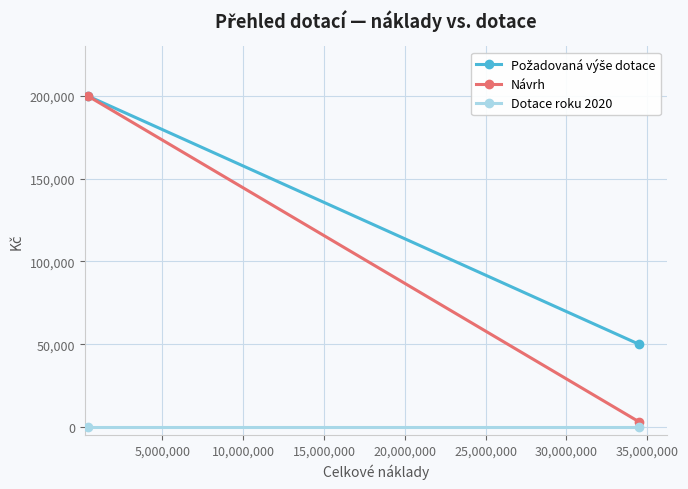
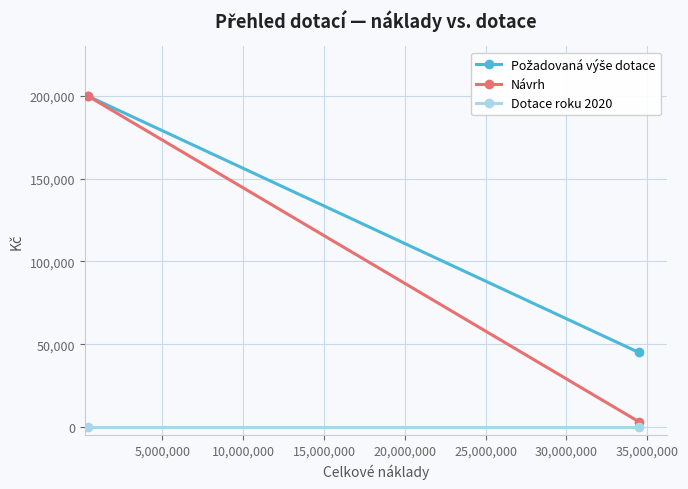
Požadovaná výše dotace, 35,000,000: 50,000 -> 45,000
